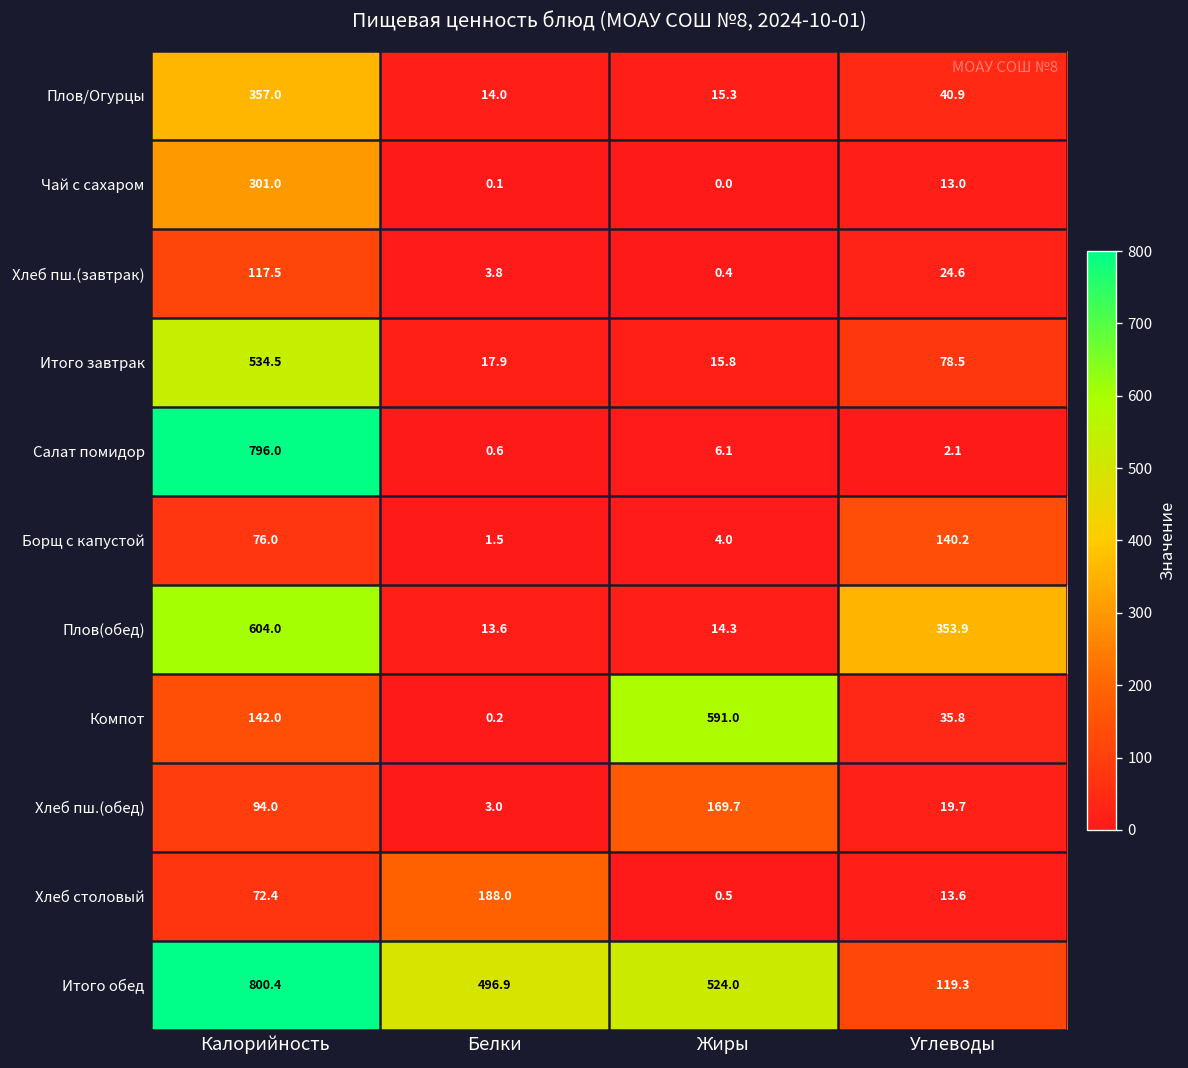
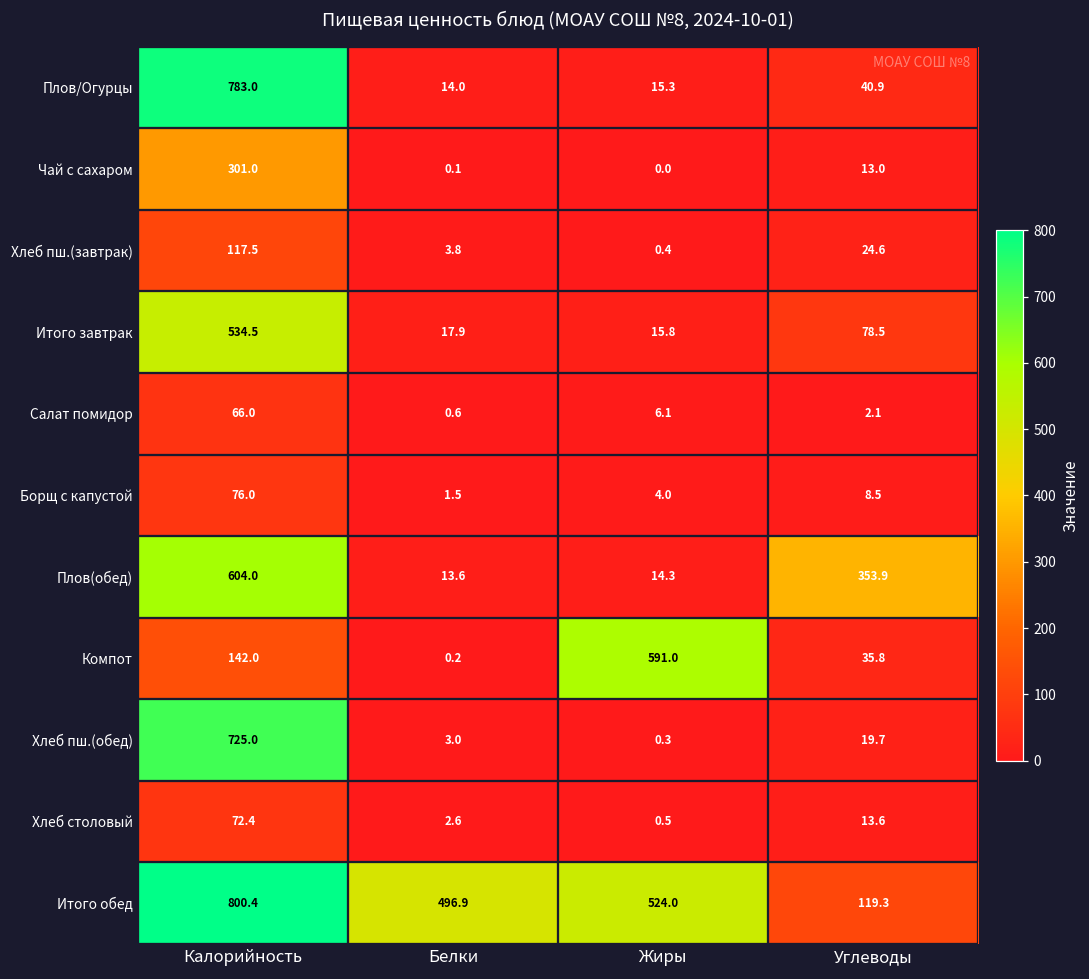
Плов/Огурцы, Калорийность: 357.0 -> 783.0
Салат помидор, Калорийность: 796.0 -> 66.0
Борщ с капустой, Углеводы: 140.2 -> 8.5
Хлеб пш.(обед), Калорийность: 94.0 -> 725.0
Хлеб пш.(обед), Жиры: 169.7 -> 0.3
Хлеб столовый, Белки: 188.0 -> 2.6
